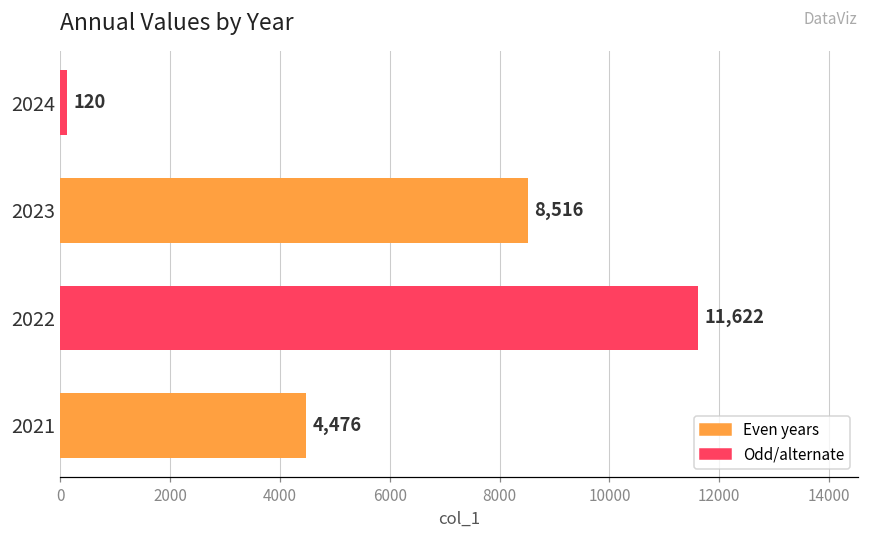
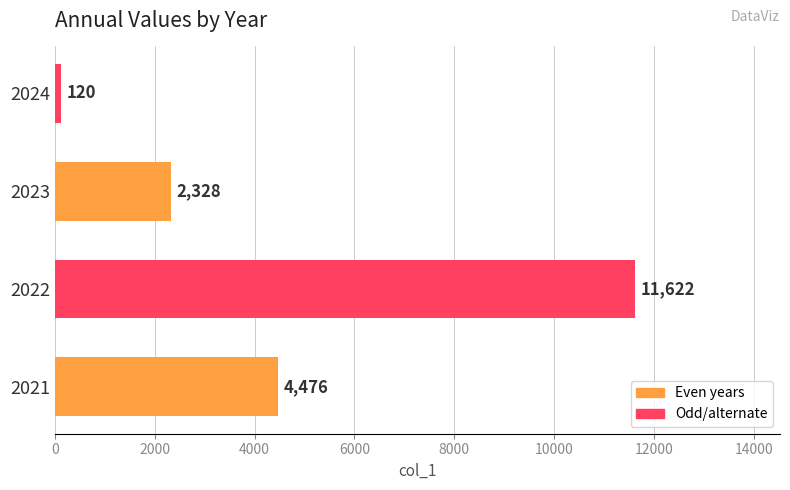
2023: 8,516 -> 2,328
